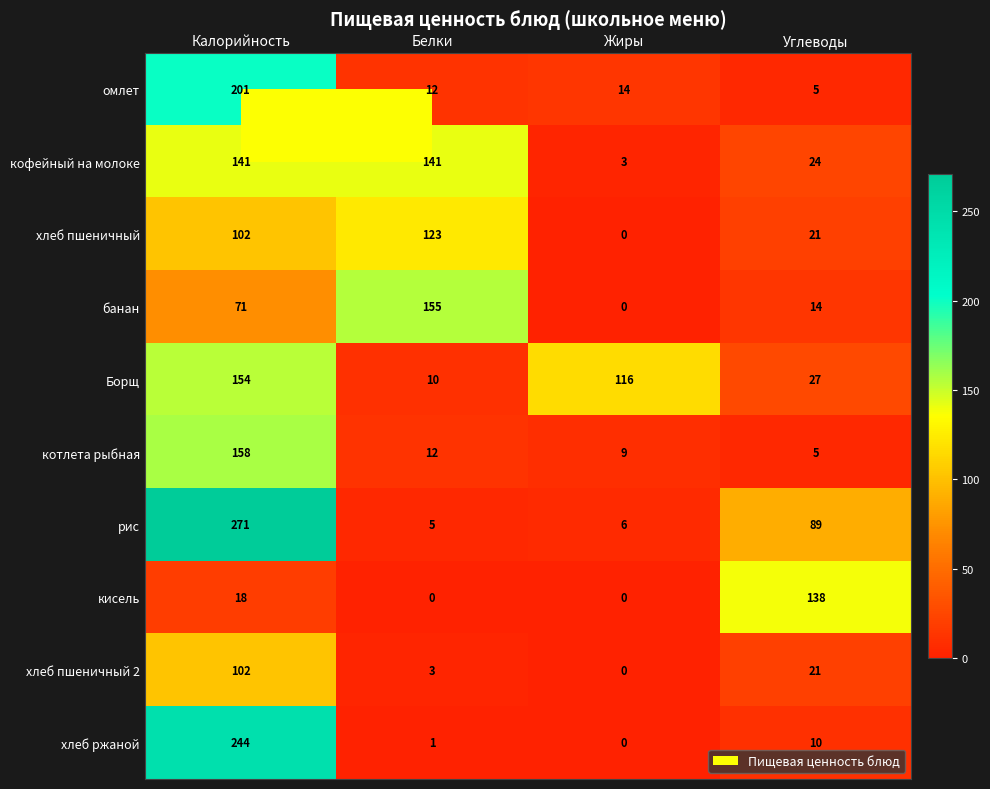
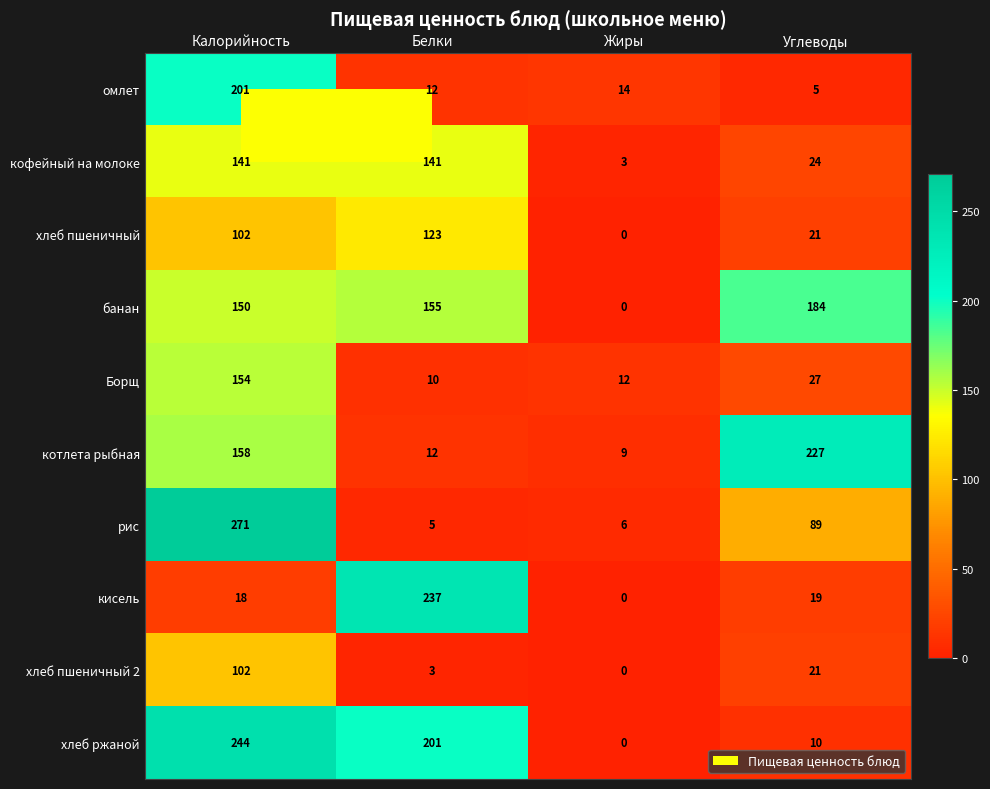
банан, Калорийность: 71 -> 150
банан, Углеводы: 14 -> 184
Борщ, Жиры: 116 -> 12
котлета рыбная, Углеводы: 5 -> 227
кисель, Белки: 0 -> 237
кисель, Углеводы: 138 -> 19
хлеб ржаной, Белки: 1 -> 201
